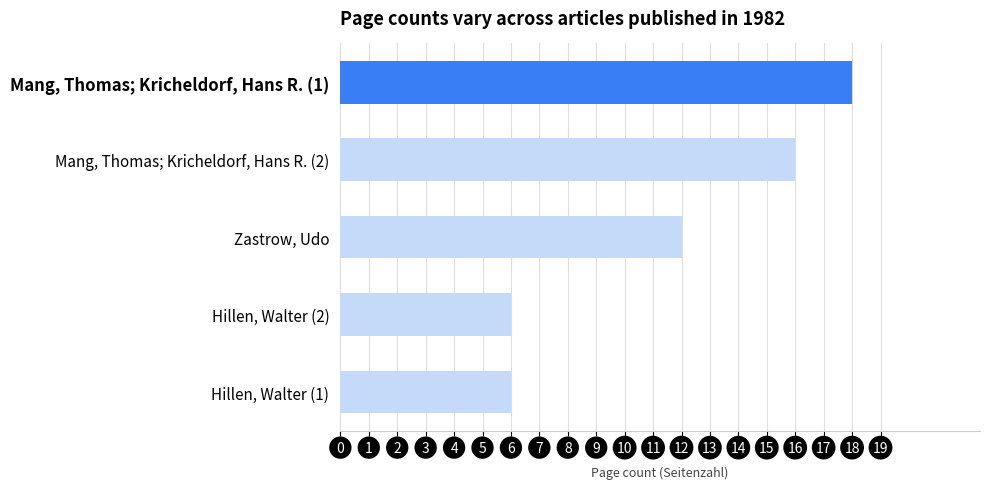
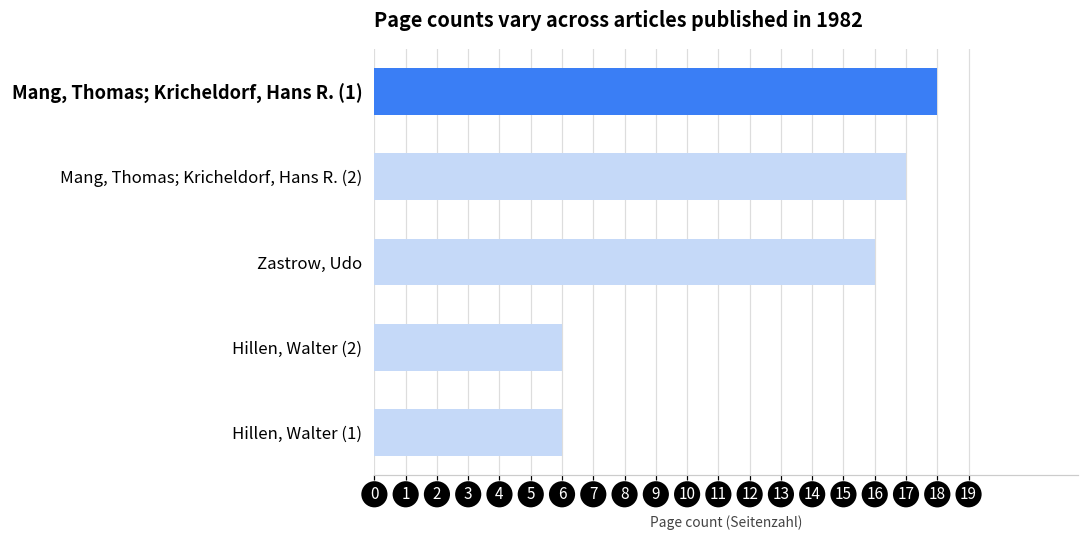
Mang, Thomas; Kricheldorf, Hans R. (2): 16 -> 17
Zastrow, Udo: 12 -> 16
